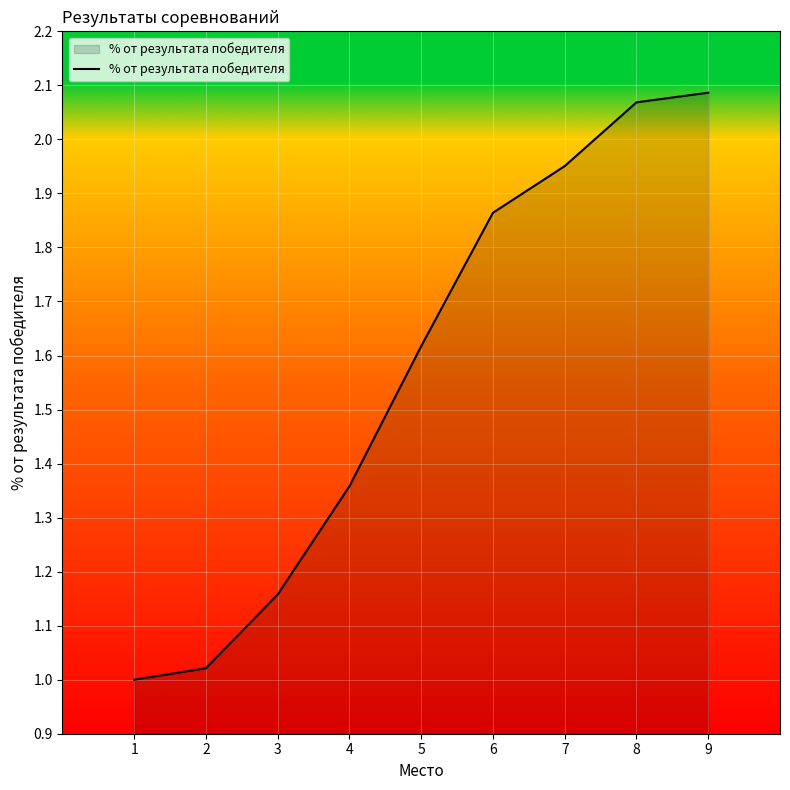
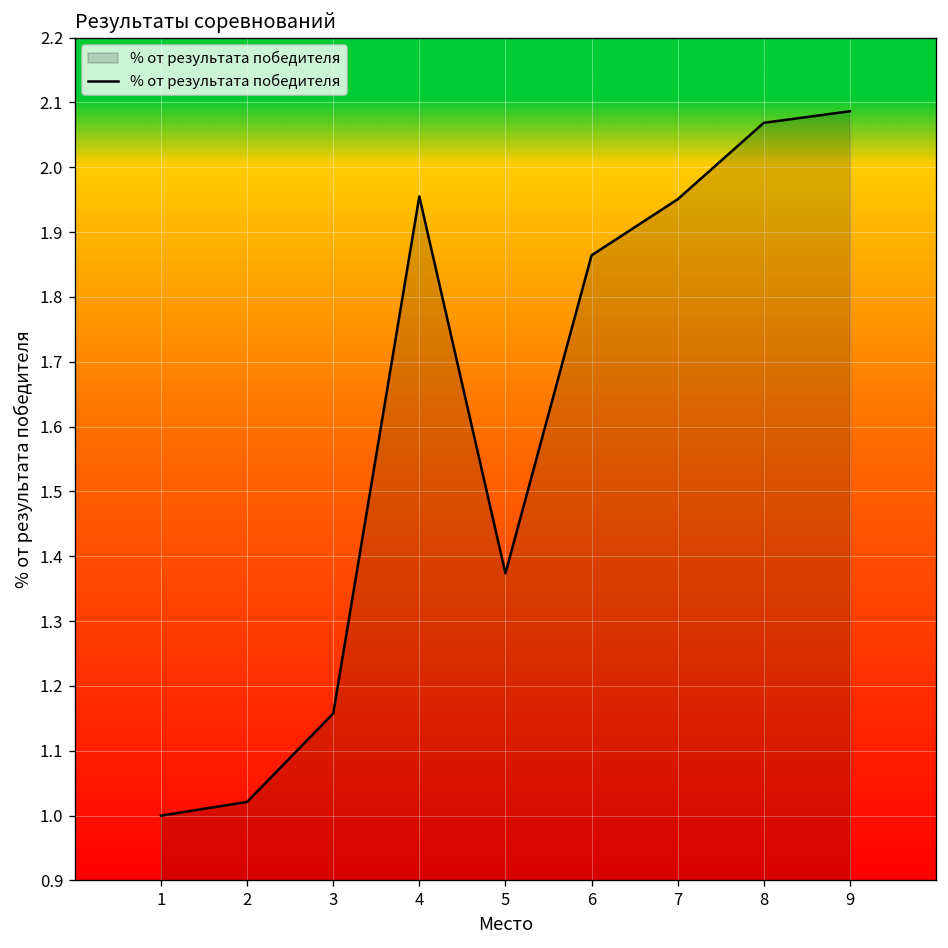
4: 1.36 -> 1.95
5: 1.62 -> 1.37
